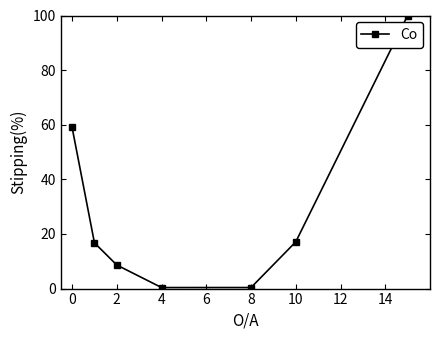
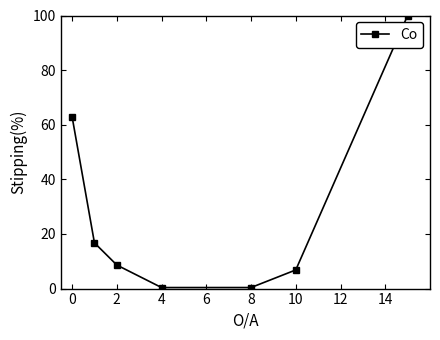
0: 59 -> 63
10: 17 -> 7
